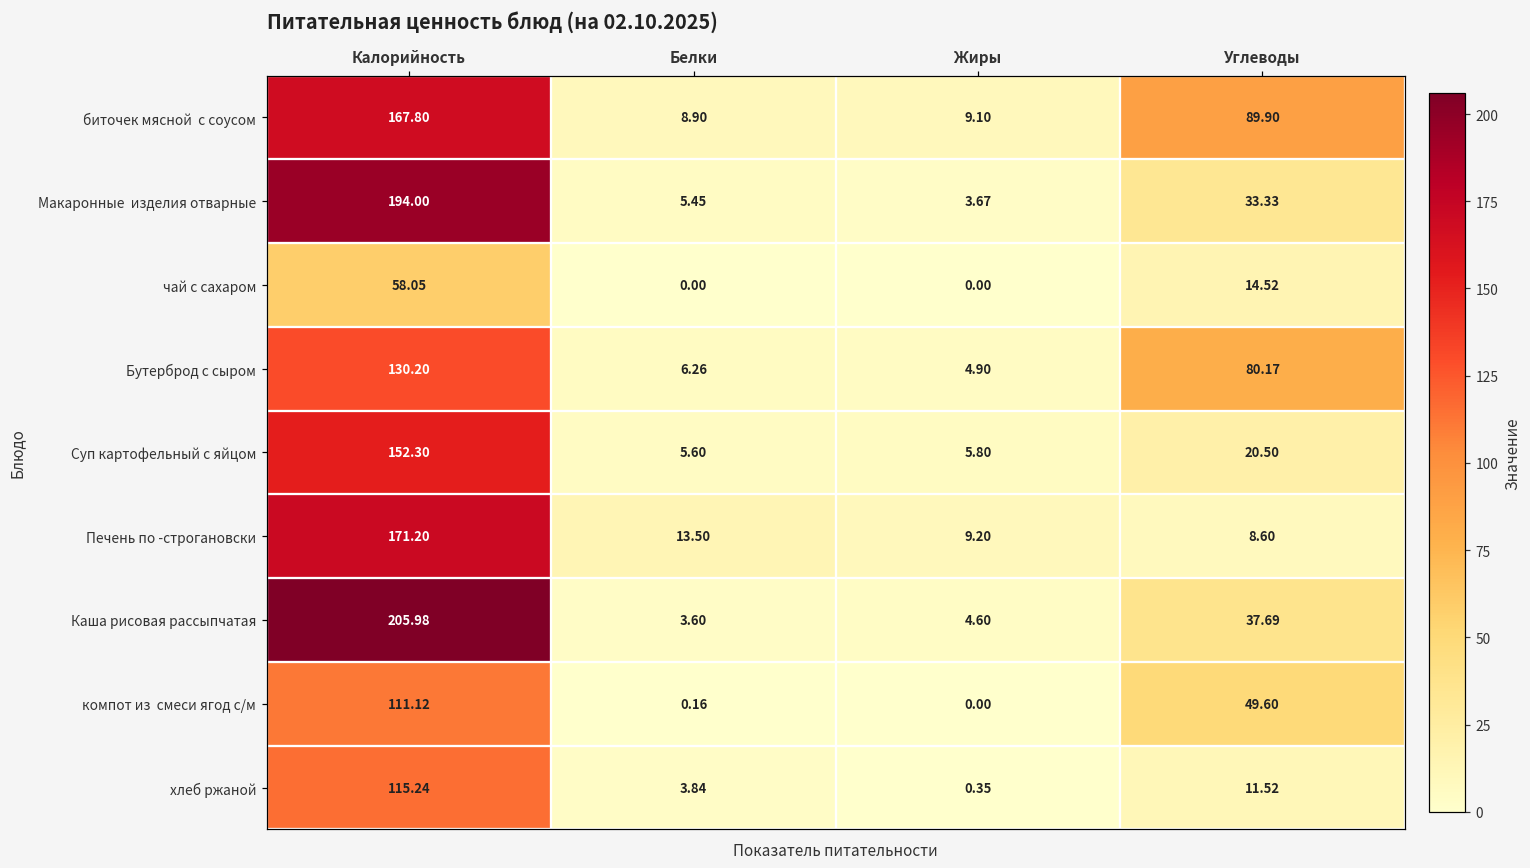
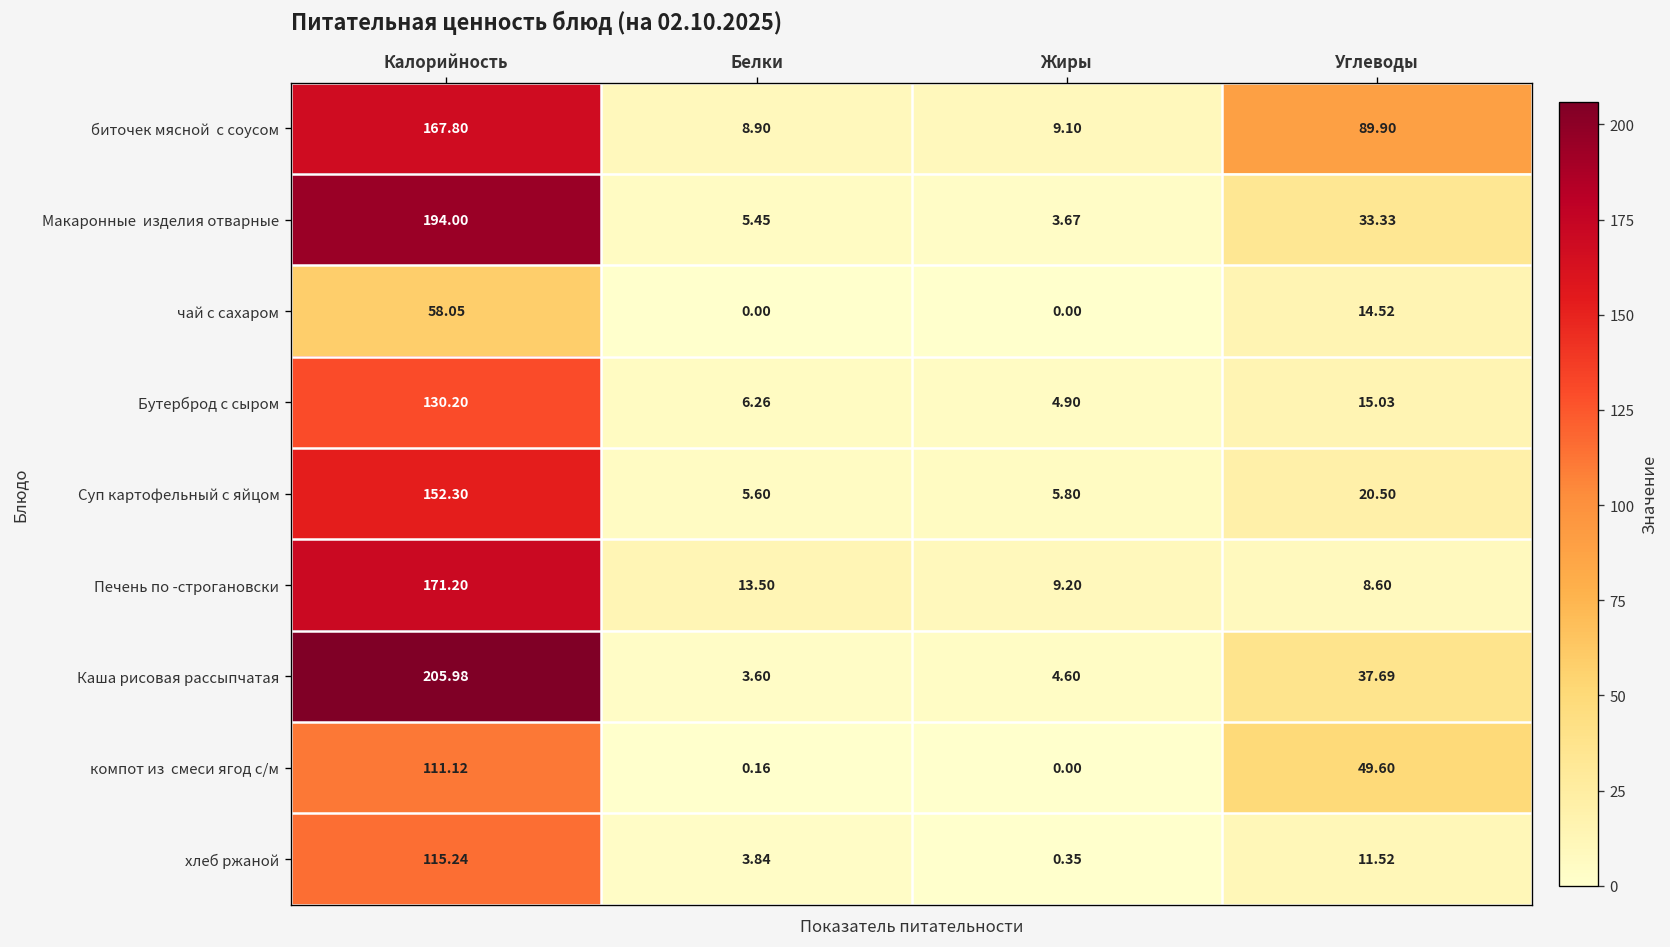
Бутерброд с сыром, Углеводы: 80.17 -> 15.03
